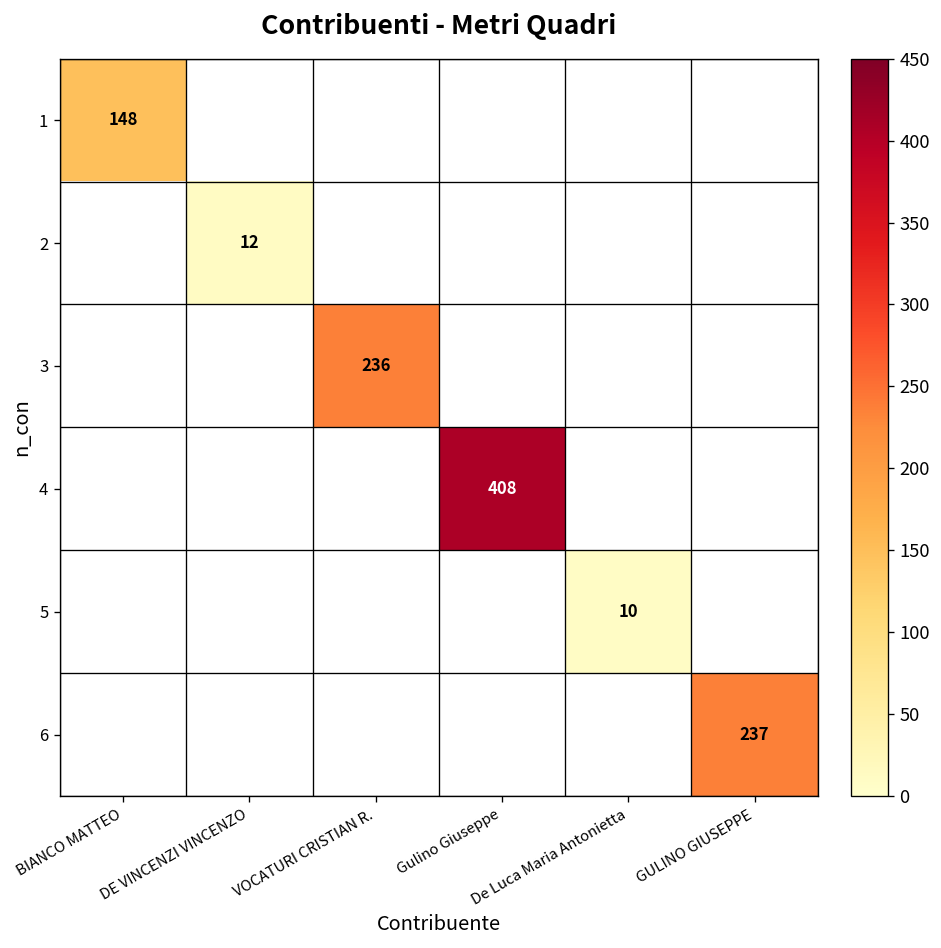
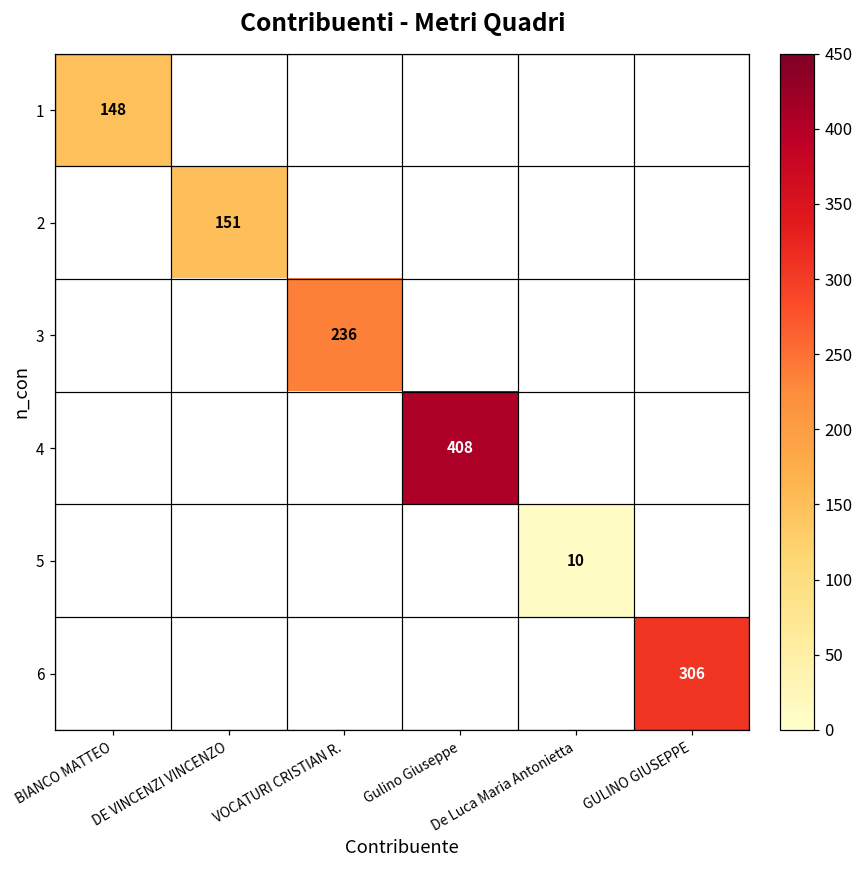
2, DE VINCENZI VINCENZO: 12 -> 151
6, GULINO GIUSEPPE: 237 -> 306
